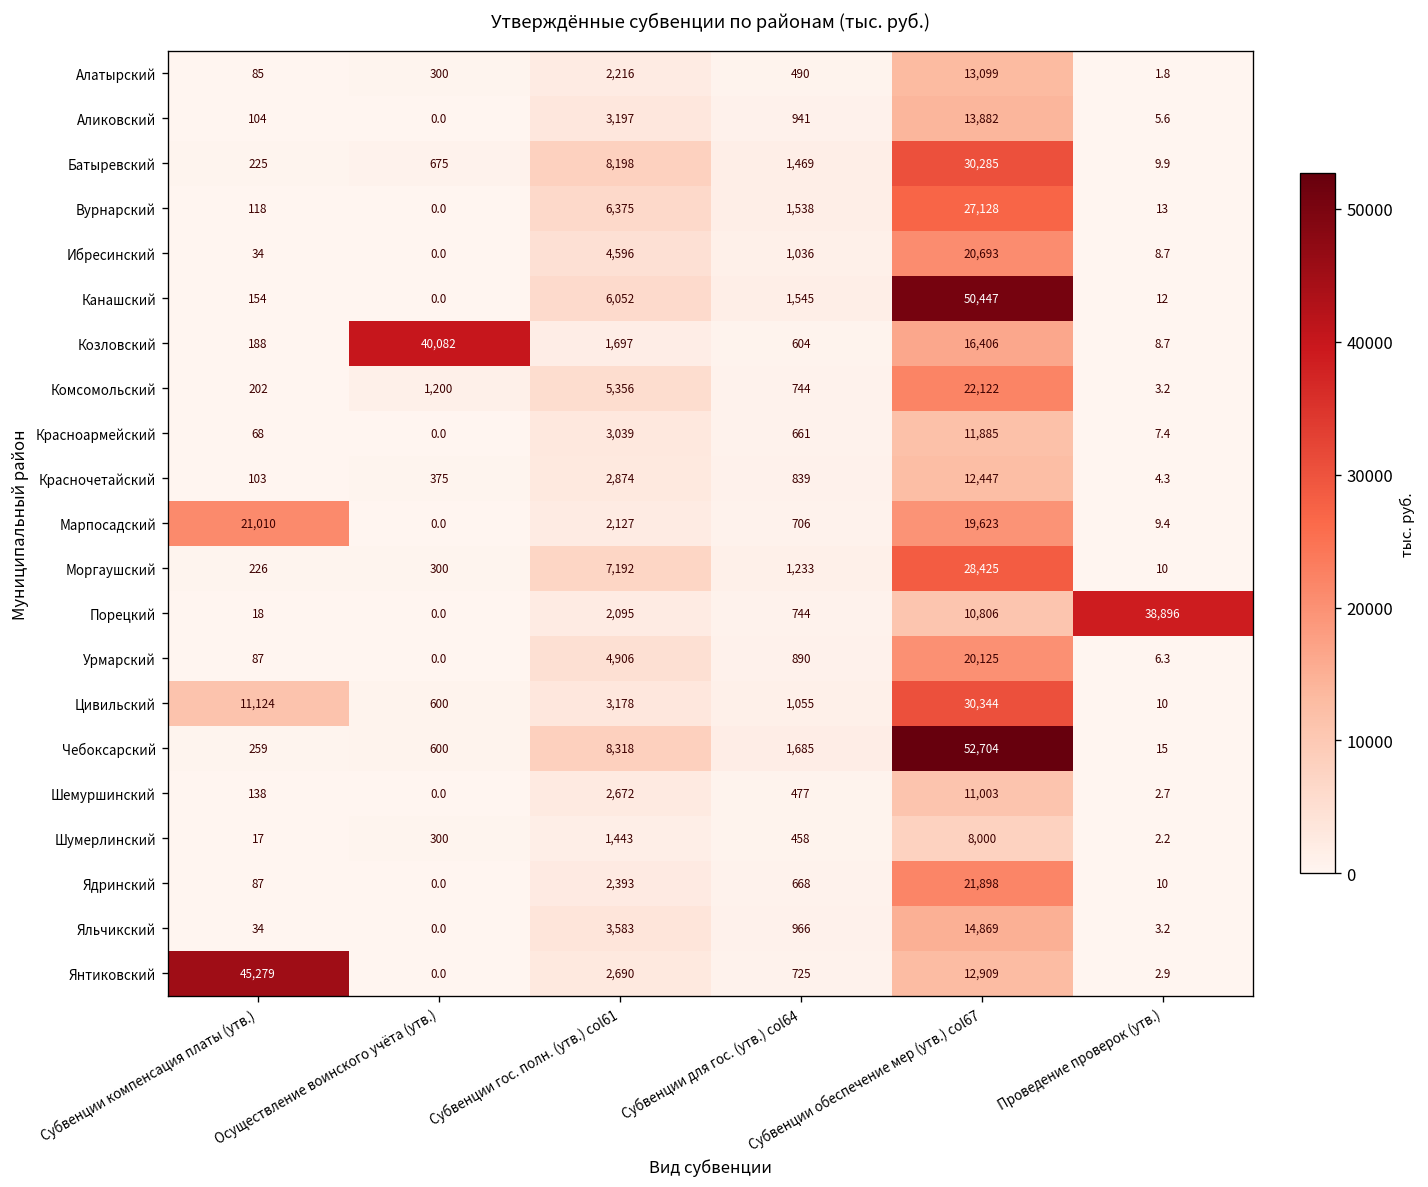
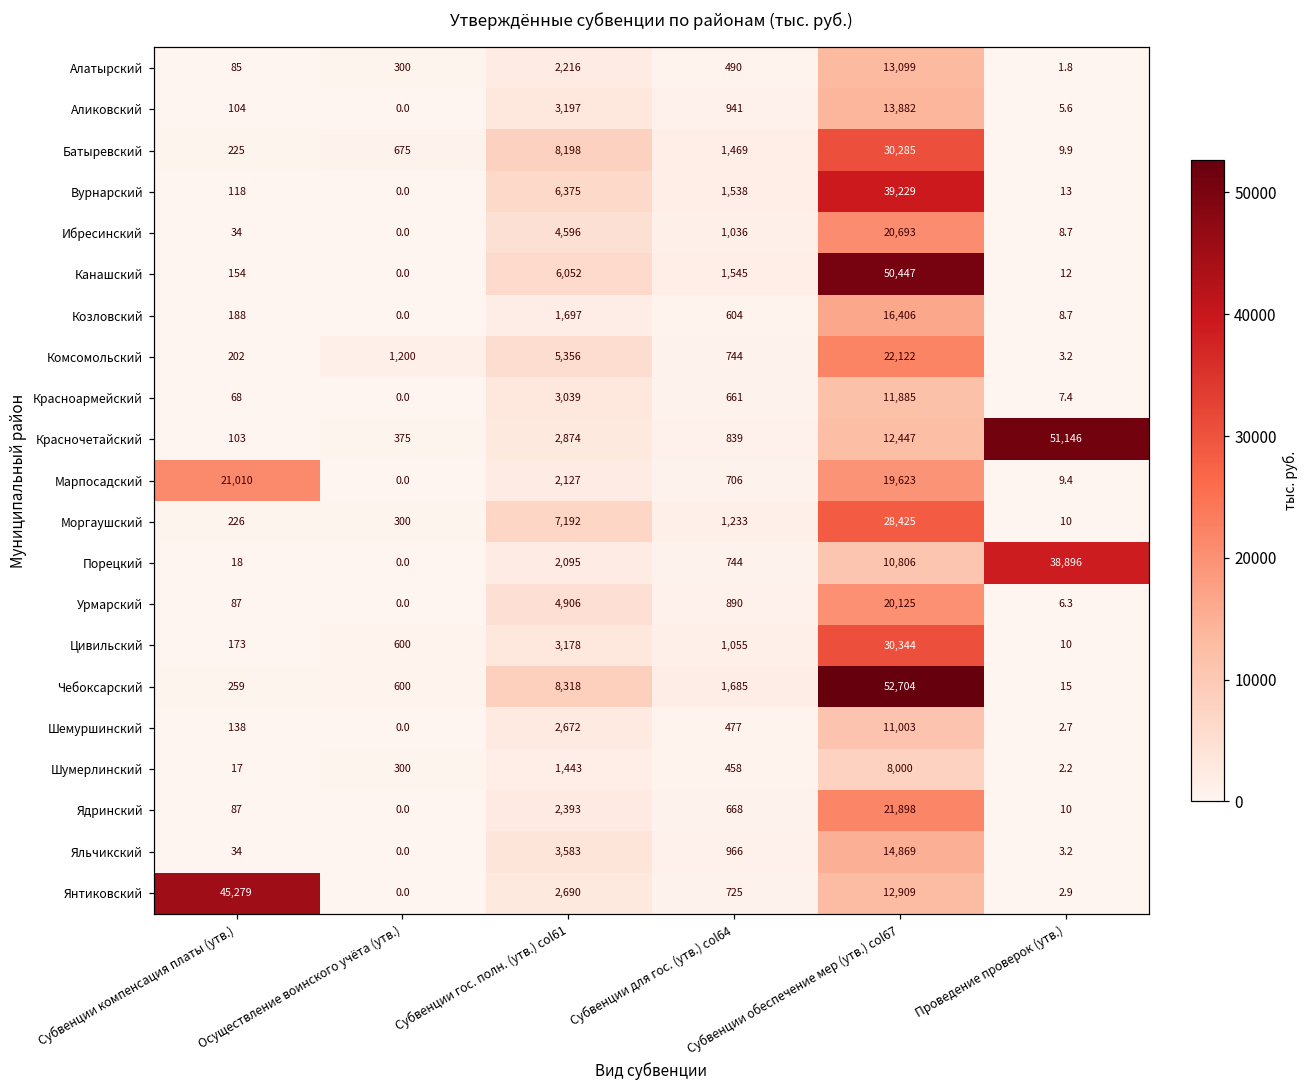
Вурнарский, Субвенции обеспечение мер (утв.) col67: 27,128 -> 39,229
Козловский, Осуществление воинского учёта (утв.): 40,082 -> 0.0
Красночетайский, Проведение проверок (утв.): 4.3 -> 51,146
Цивильский, Субвенции компенсация платы (утв.): 11,124 -> 173
